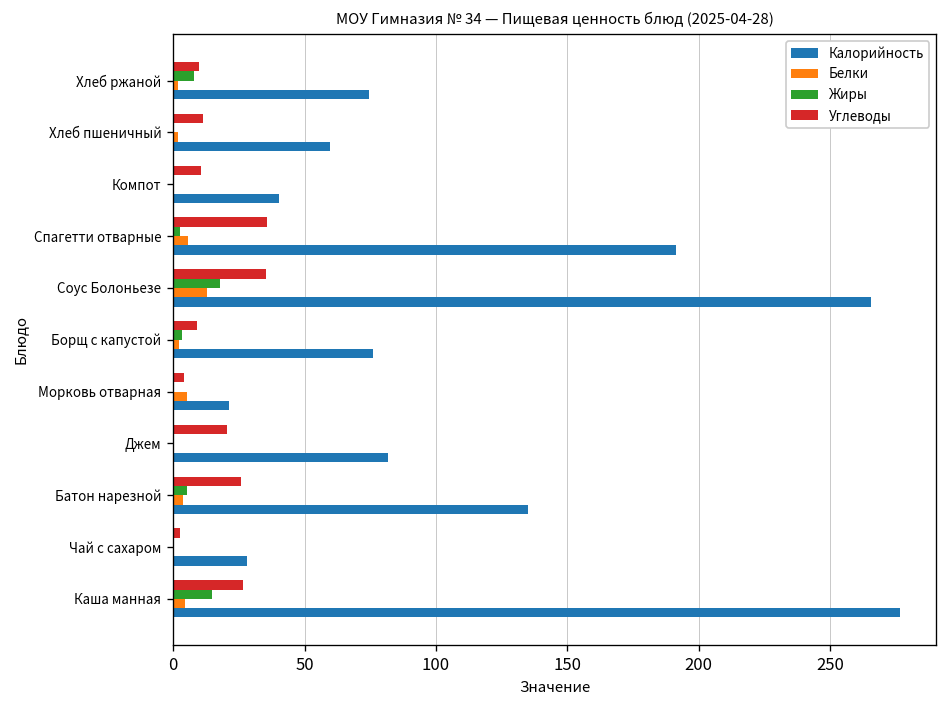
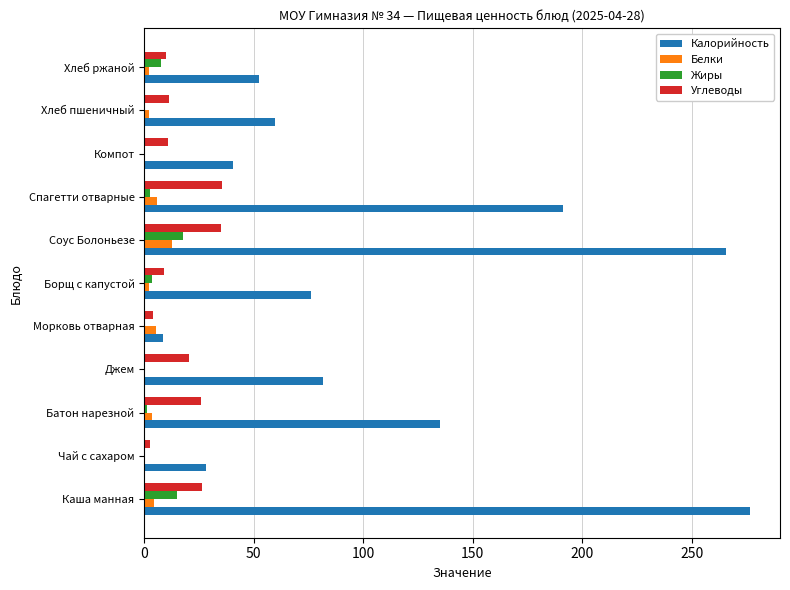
Калорийность, Хлеб ржаной: 74 -> 52
Калорийность, Морковь отварная: 21 -> 8
Жиры, Батон нарезной: 5 -> 1
